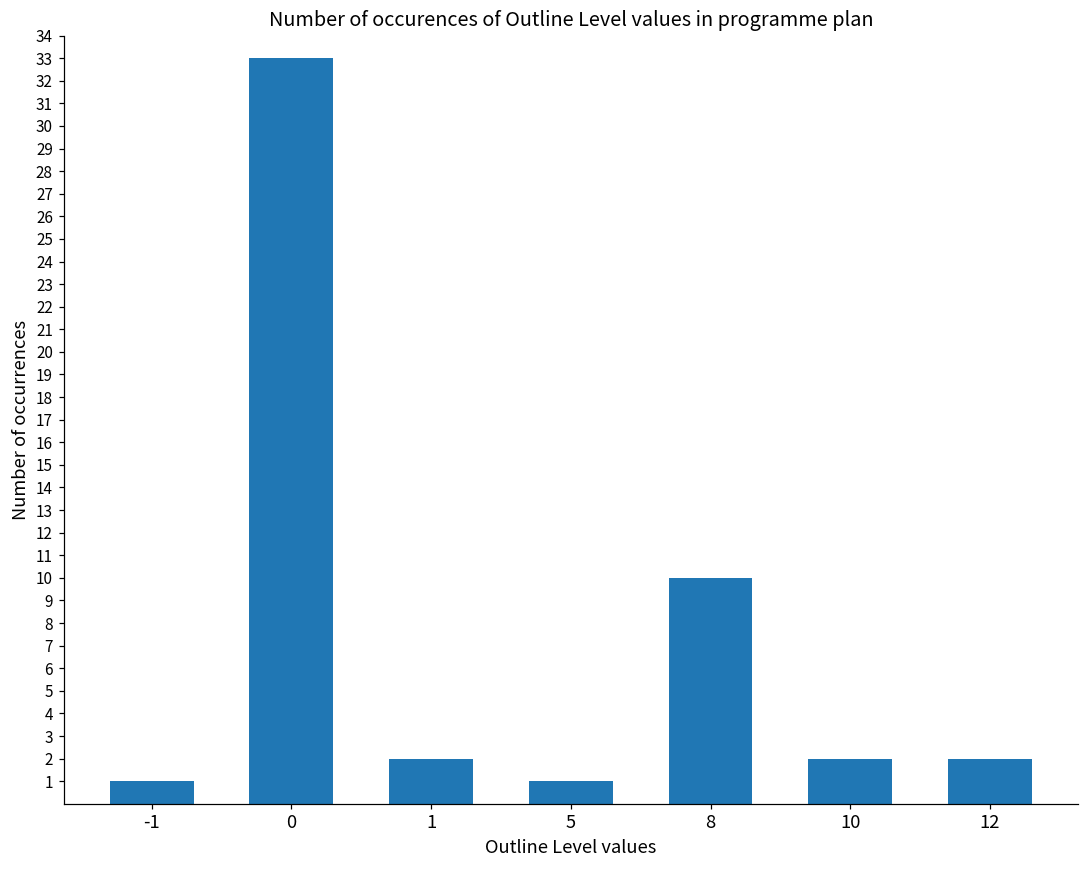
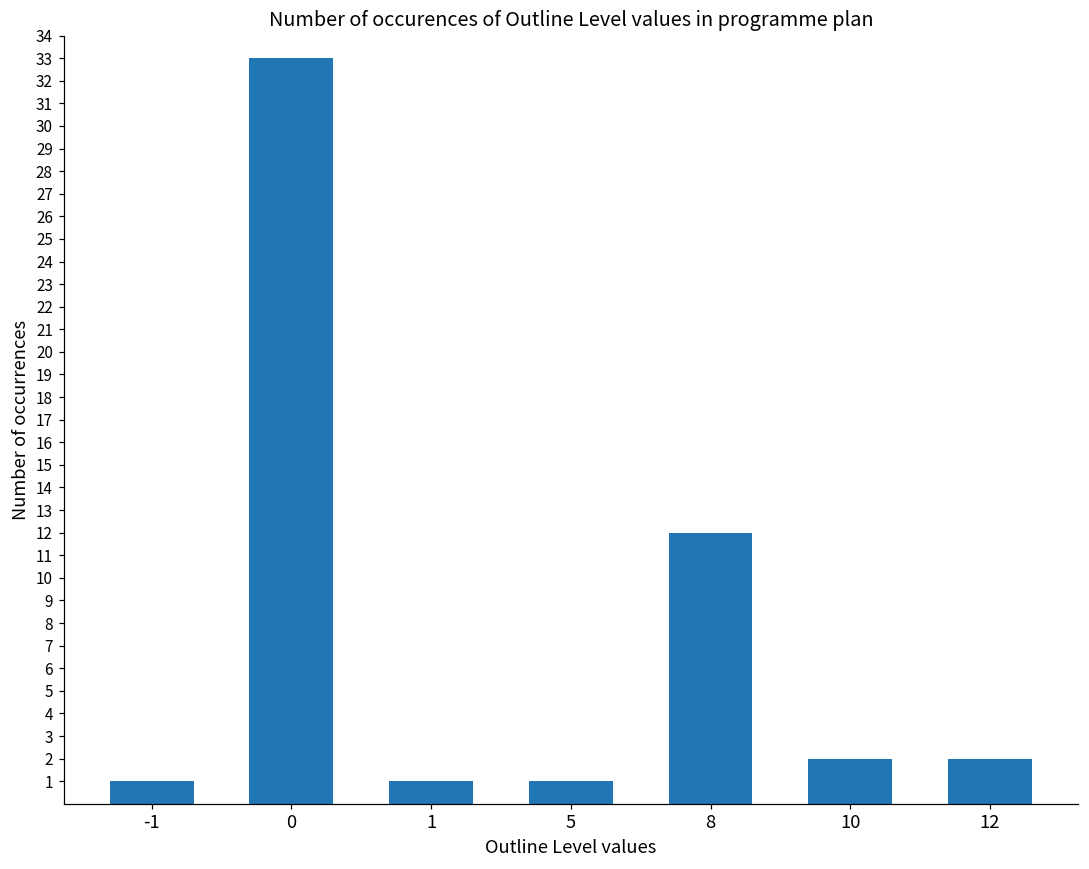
1: 2 -> 1
8: 10 -> 12
